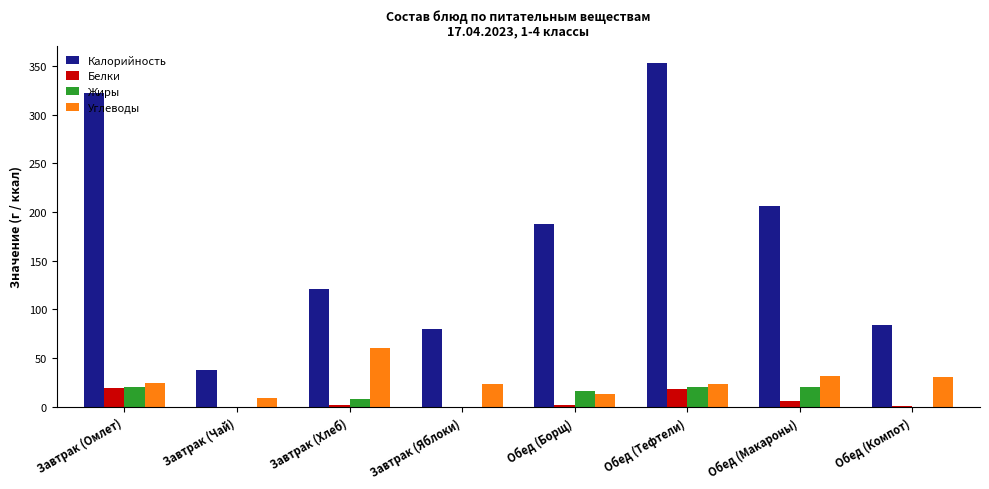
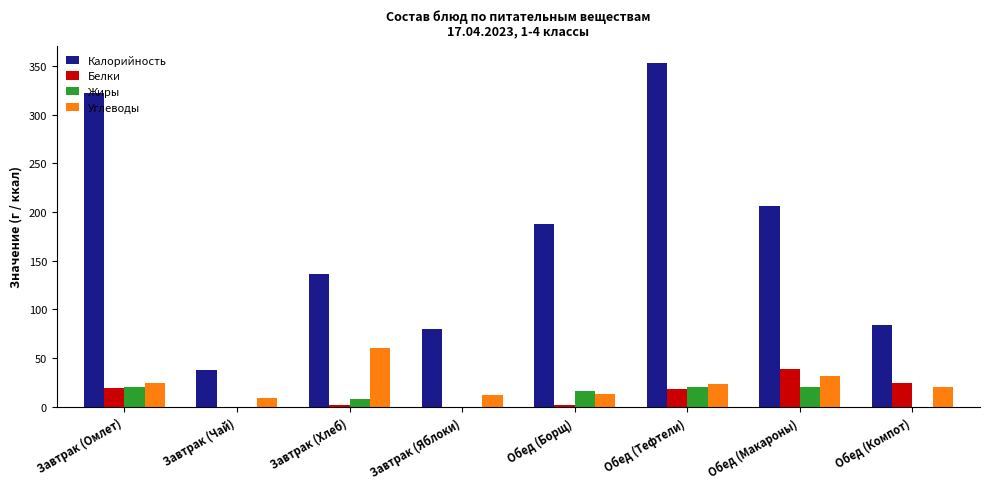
Калорийность, Завтрак (Хлеб): 120 -> 140
Углеводы, Завтрак (Яблоки): 20 -> 10
Белки, Обед (Макароны): 10 -> 40
Белки, Обед (Компот): 0 -> 30
Углеводы, Обед (Компот): 30 -> 20
